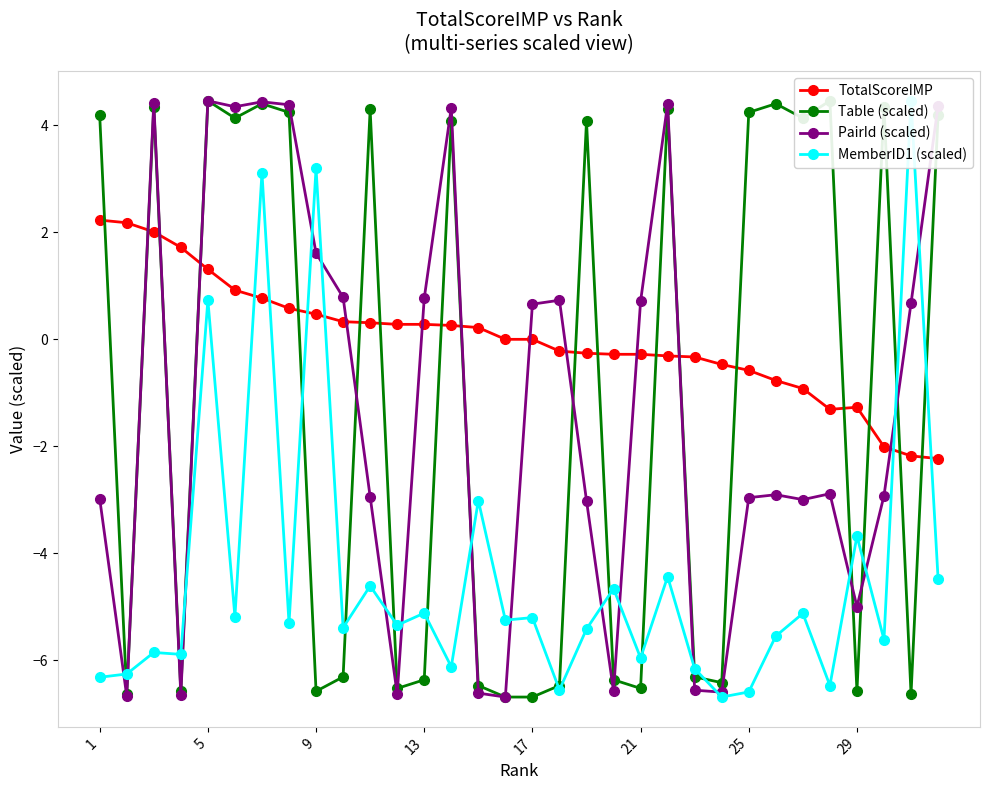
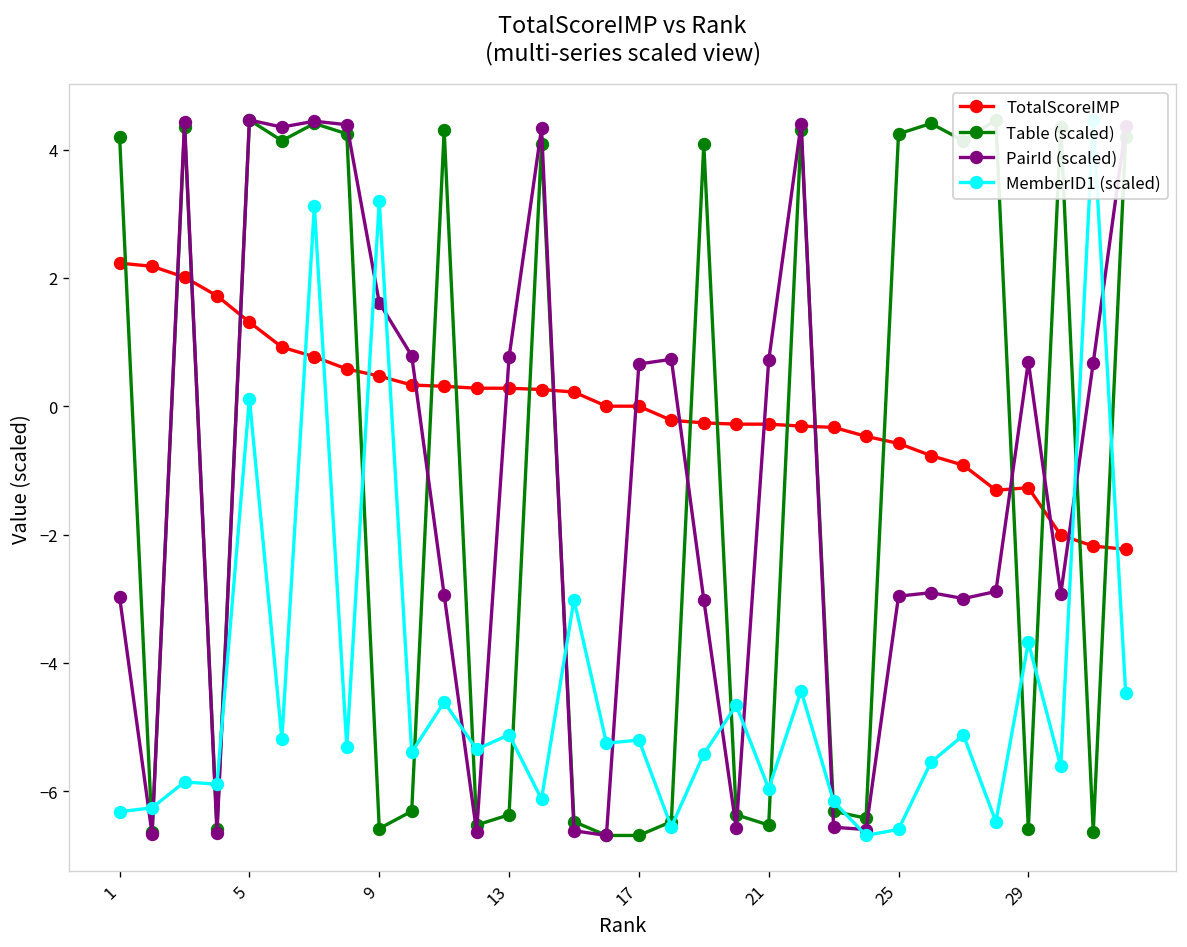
MemberID1 (scaled), 5: 0.7 -> 0.1
PairId (scaled), 29: -5.0 -> 0.7
